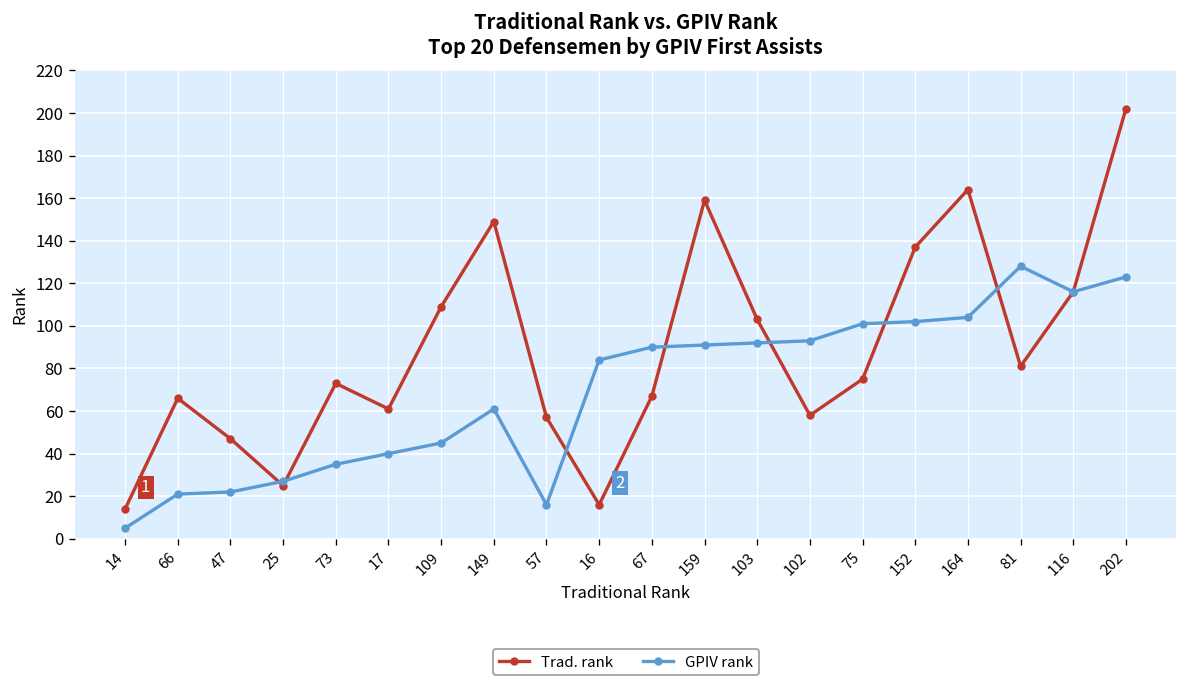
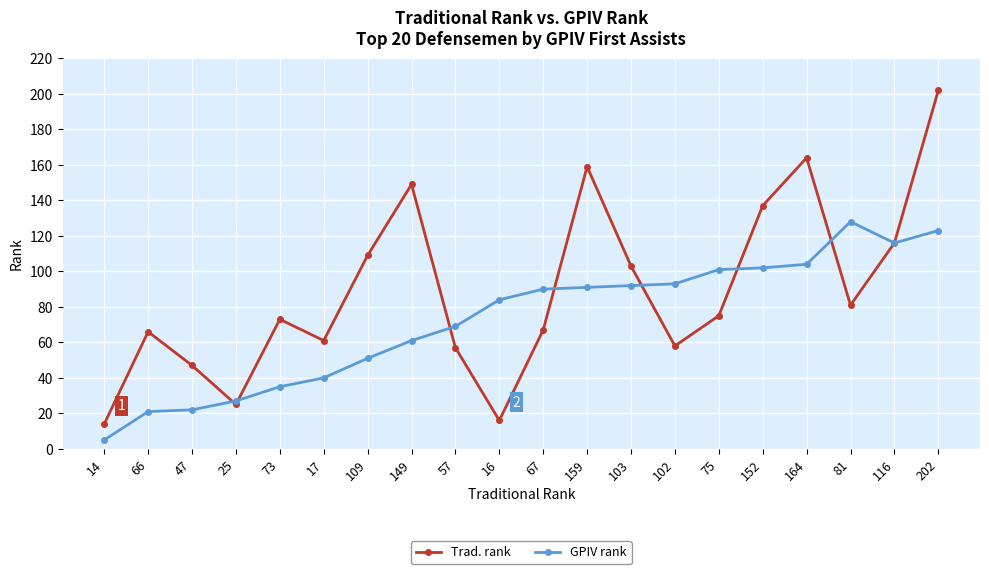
GPIV rank, 109: 45 -> 51
GPIV rank, 57: 16 -> 69
